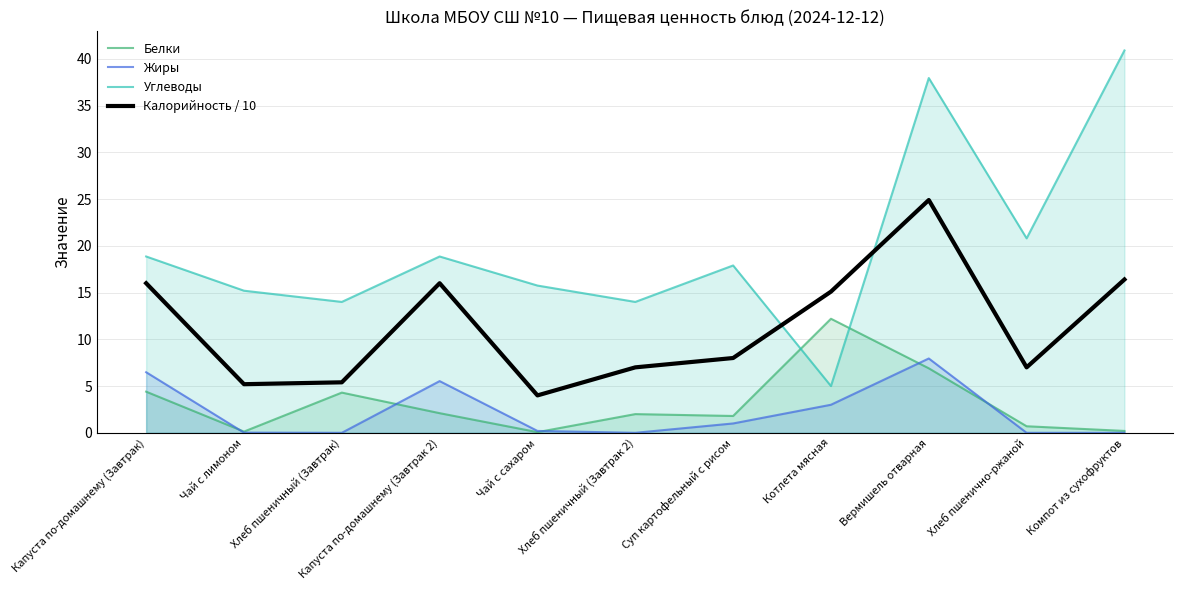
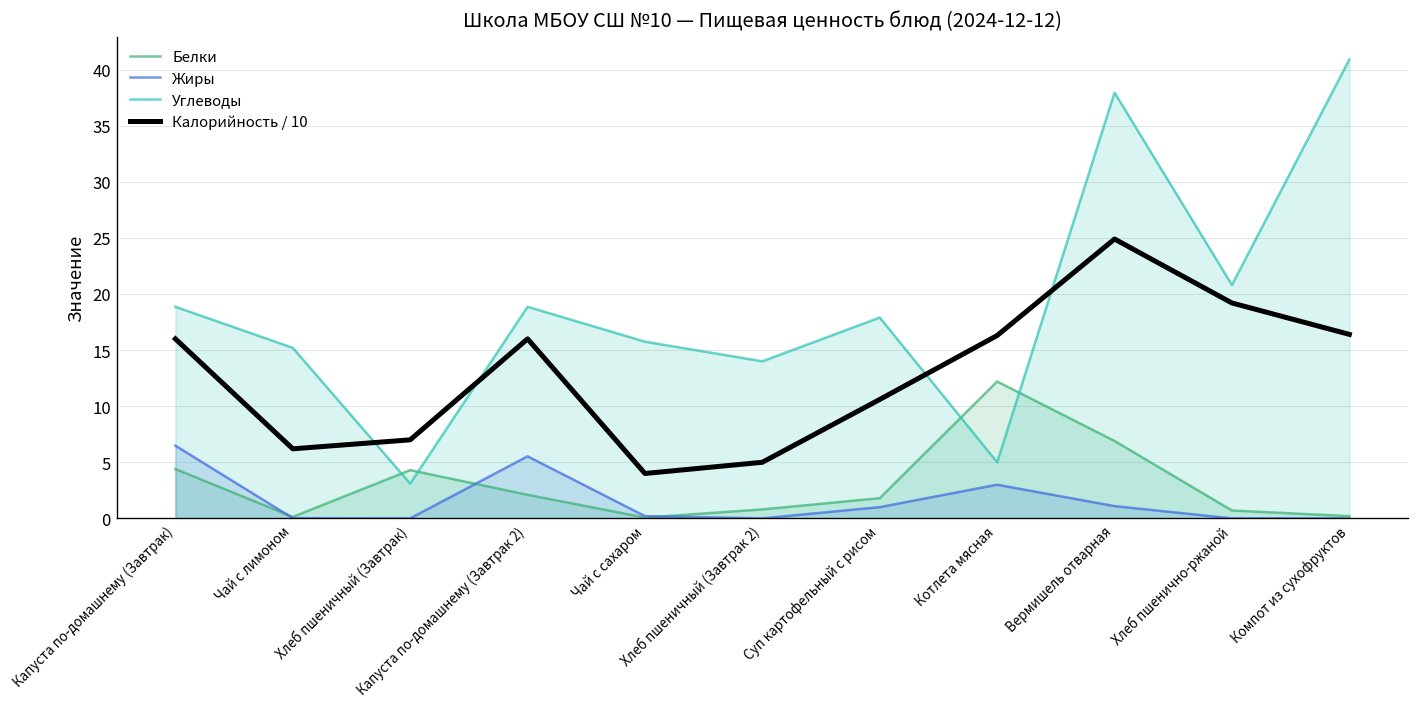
Калорийность / 10, Чай с лимоном: 5 -> 6
Углеводы, Хлеб пшеничный (Завтрак): 14 -> 3
Калорийность / 10, Хлеб пшеничный (Завтрак): 5 -> 7
Белки, Хлеб пшеничный (Завтрак 2): 2 -> 1
Калорийность / 10, Хлеб пшеничный (Завтрак 2): 7 -> 5
Калорийность / 10, Суп картофельный с рисом: 8 -> 11
Калорийность / 10, Котлета мясная: 15 -> 16
Жиры, Вермишель отварная: 8 -> 1
Калорийность / 10, Хлеб пшенично-ржаной: 7 -> 19
